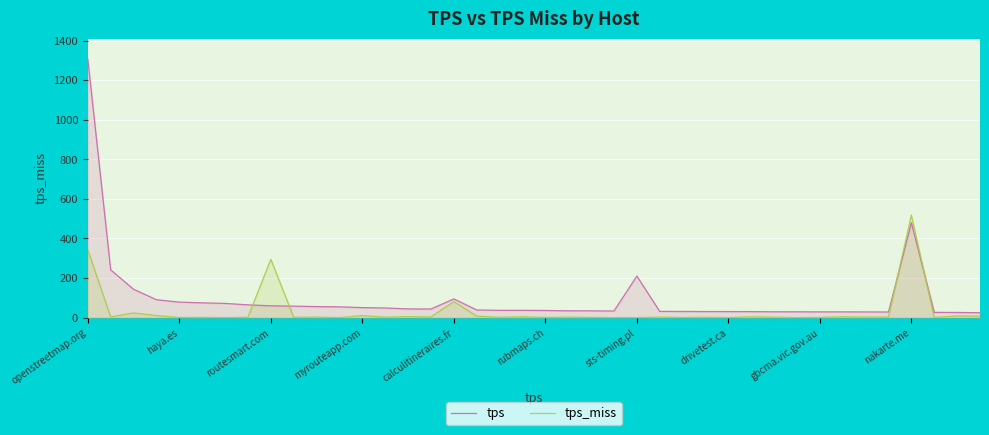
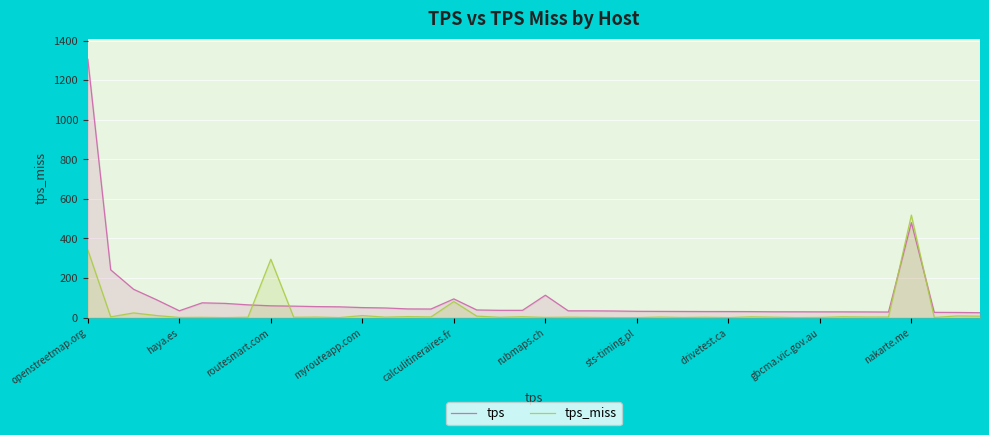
tps, haya.es: 80 -> 30
tps, rubmaps.ch: 40 -> 110
tps, sts-timing.pl: 210 -> 30
